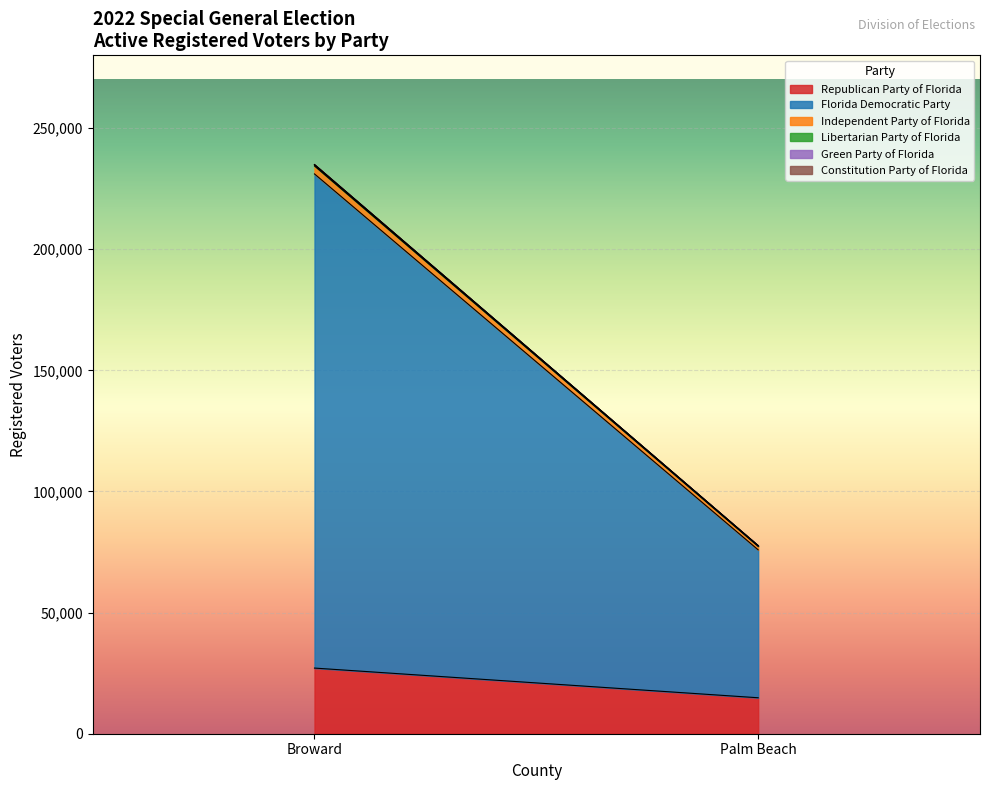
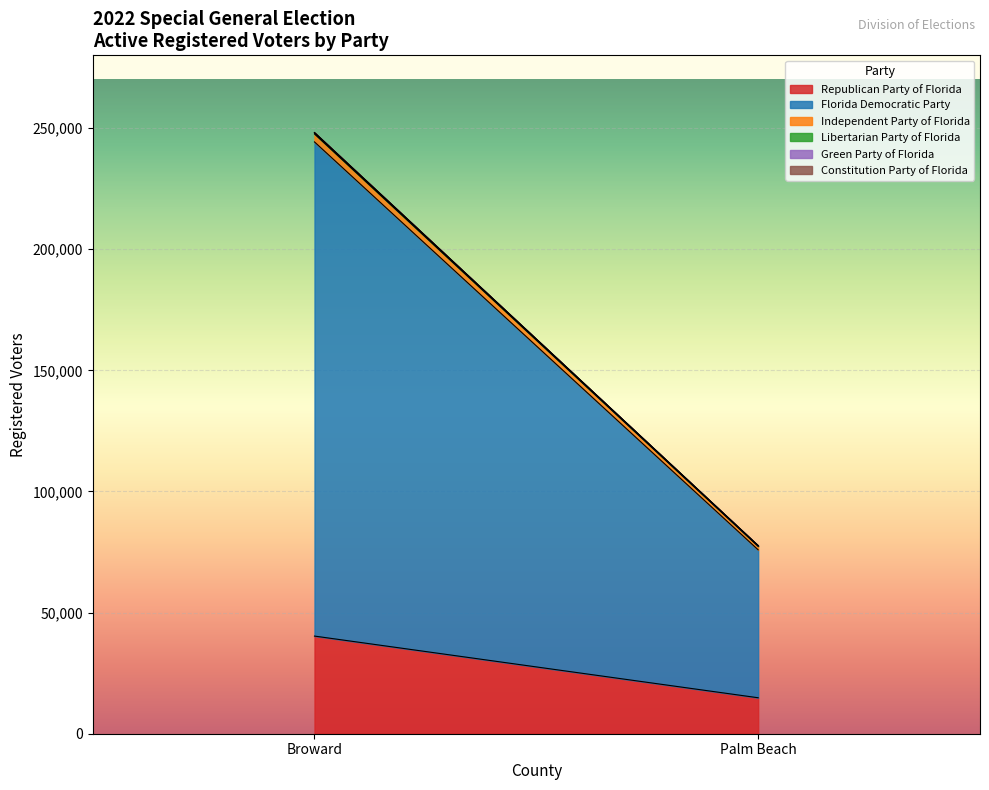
Republican Party of Florida, Broward: 27,000 -> 40,000
